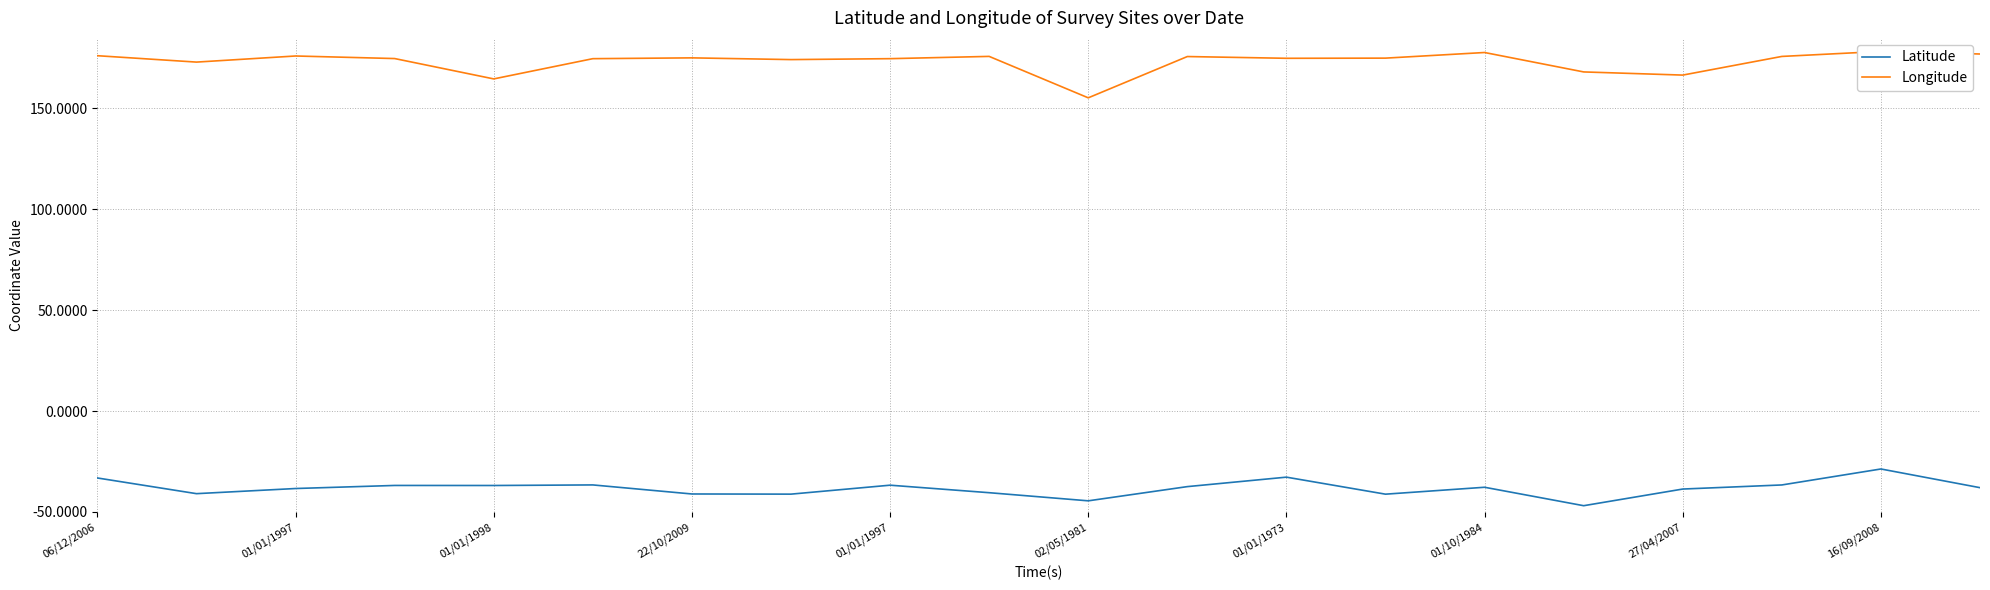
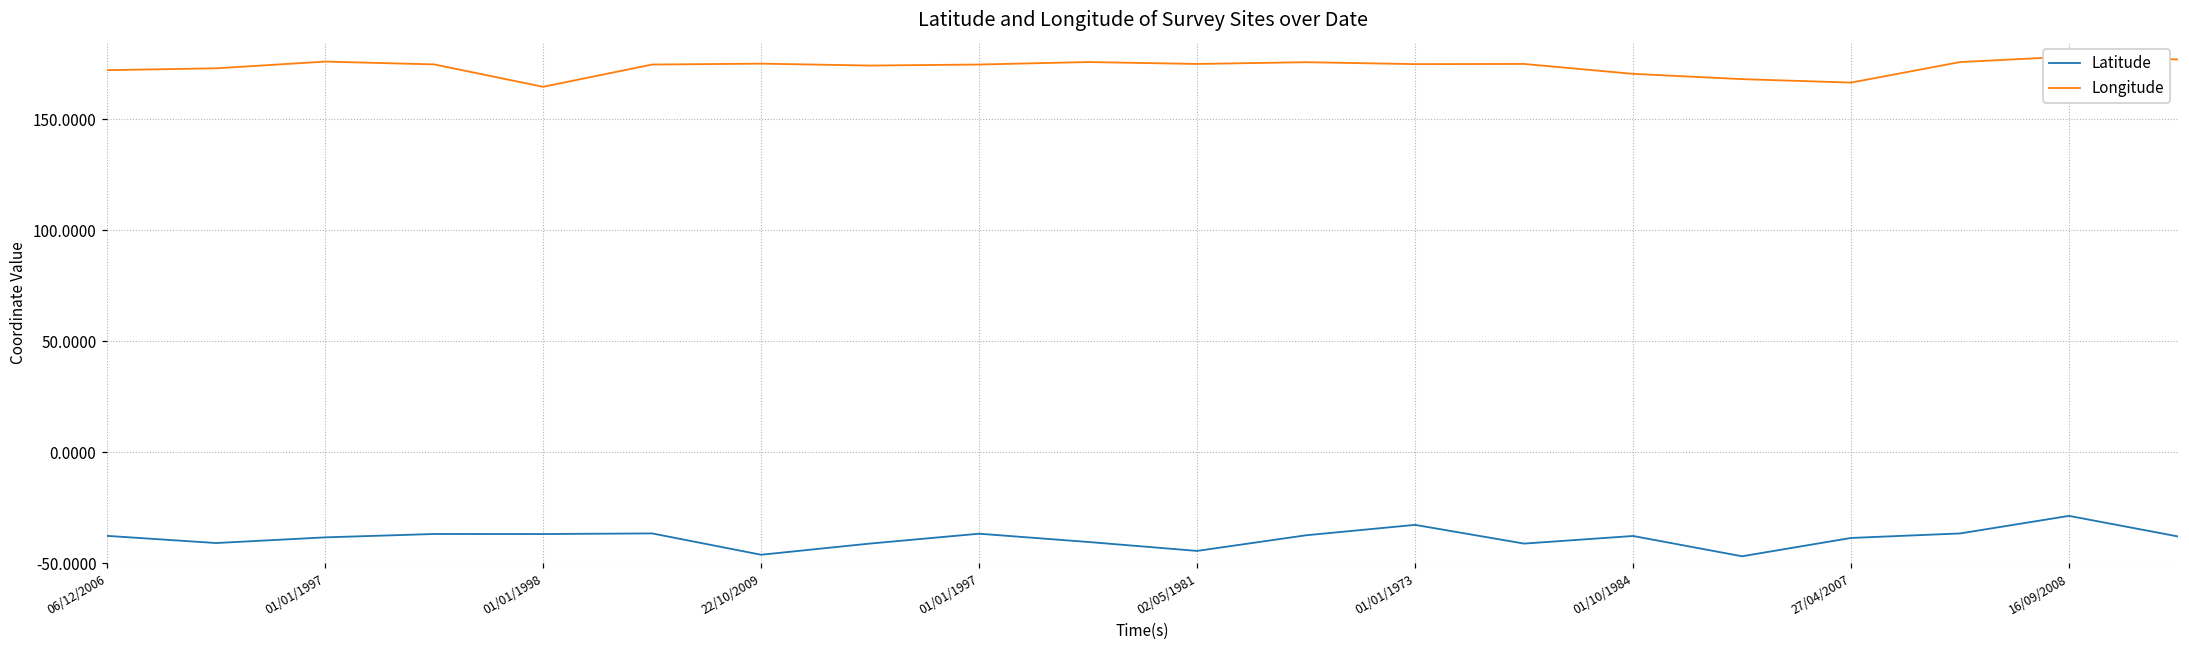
Latitude, 06/12/2006: -33 -> -38
Longitude, 06/12/2006: 176 -> 172
Latitude, 22/10/2009: -41 -> -46
Longitude, 02/05/1981: 155 -> 175
Longitude, 01/10/1984: 178 -> 171
